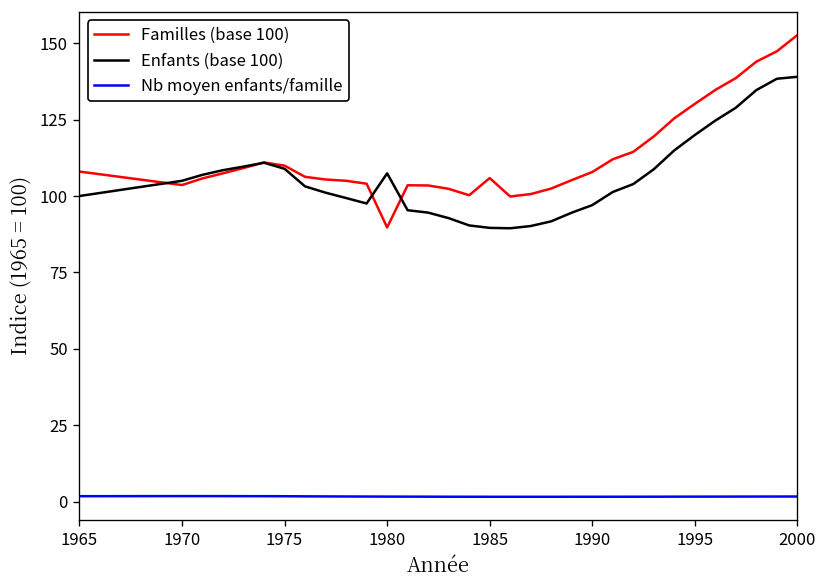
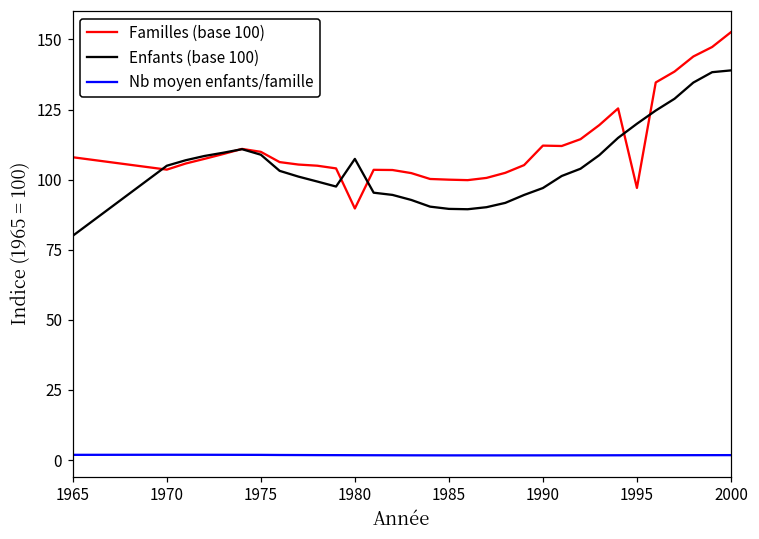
Enfants (base 100), 1965: 100 -> 80
Familles (base 100), 1985: 106 -> 100
Familles (base 100), 1990: 108 -> 112
Familles (base 100), 1995: 130 -> 97
